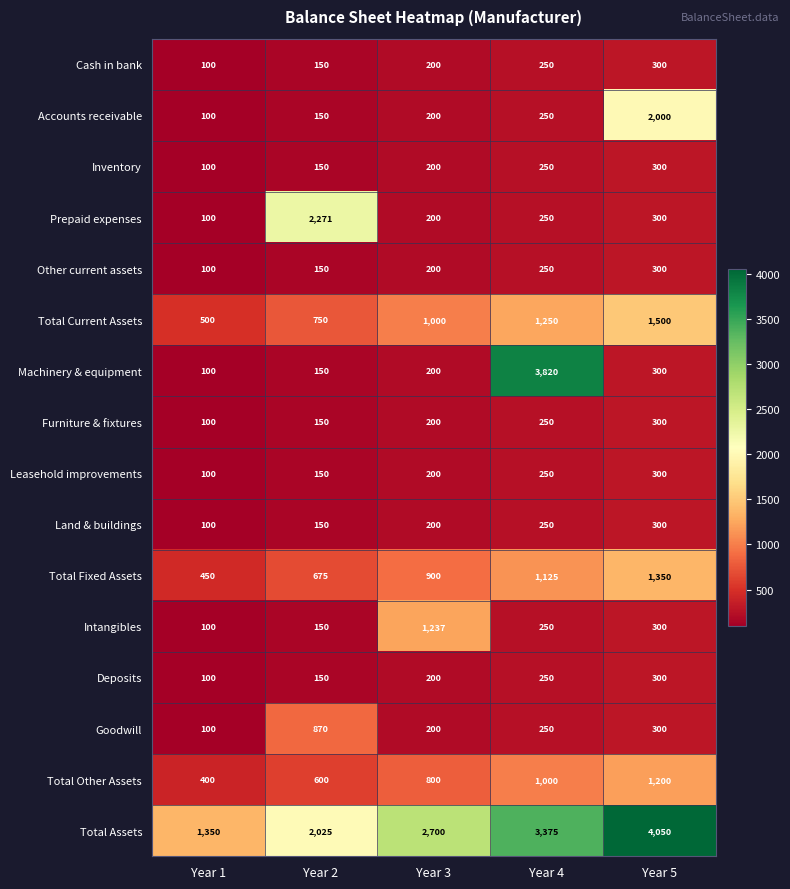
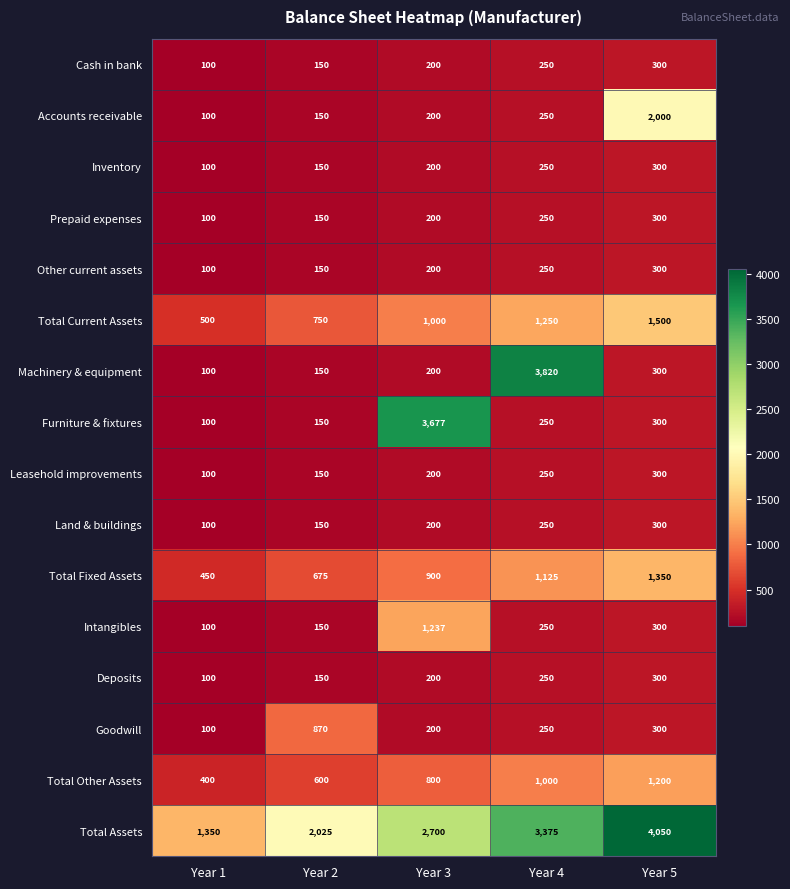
Prepaid expenses, Year 2: 2,271 -> 150
Furniture & fixtures, Year 3: 200 -> 3,677
